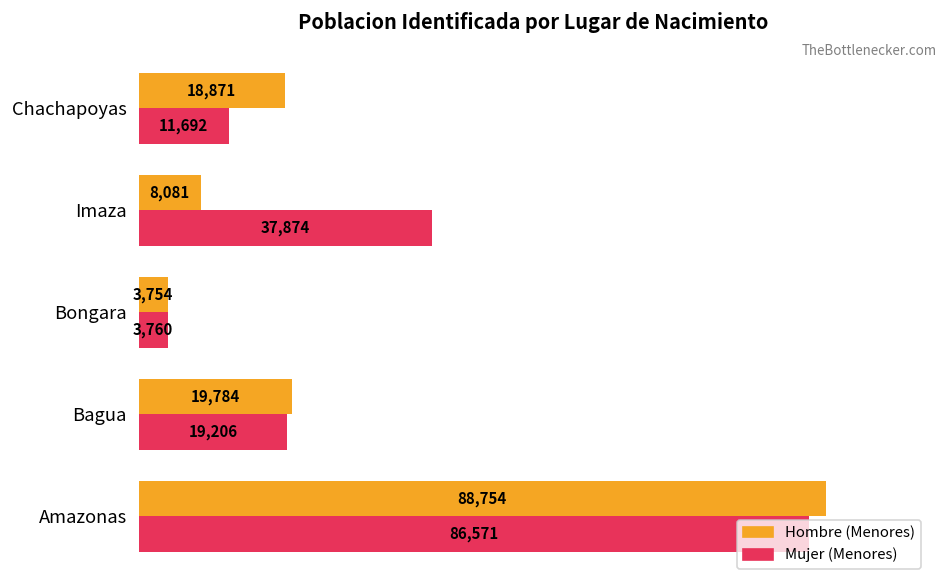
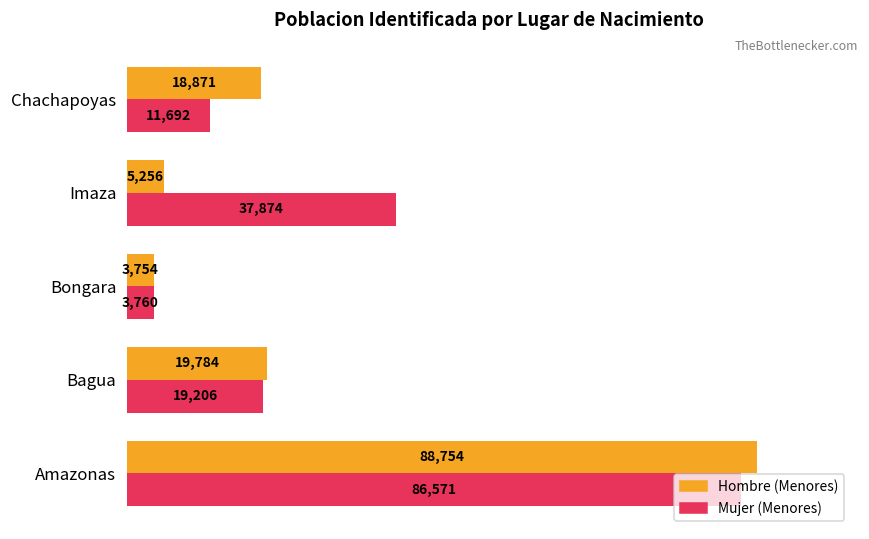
Hombre (Menores), Imaza: 8,081 -> 5,256
